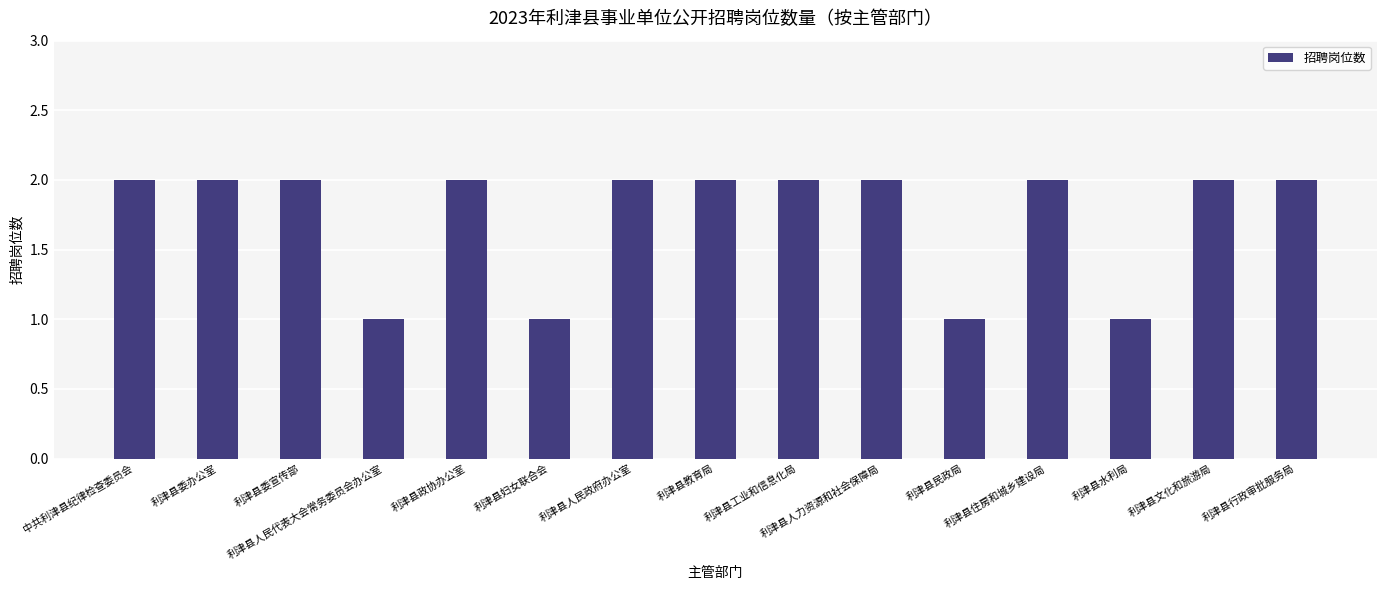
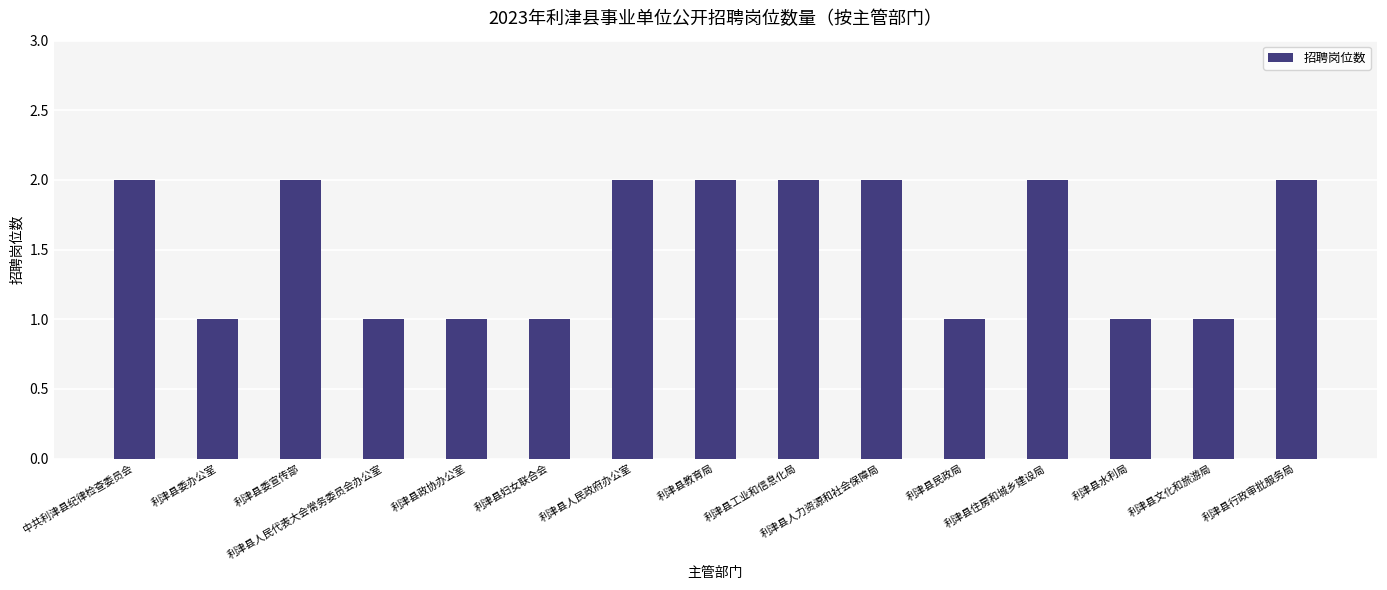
利津县委办公室: 2 -> 1
利津县政协办公室: 2 -> 1
利津县文化和旅游局: 2 -> 1
